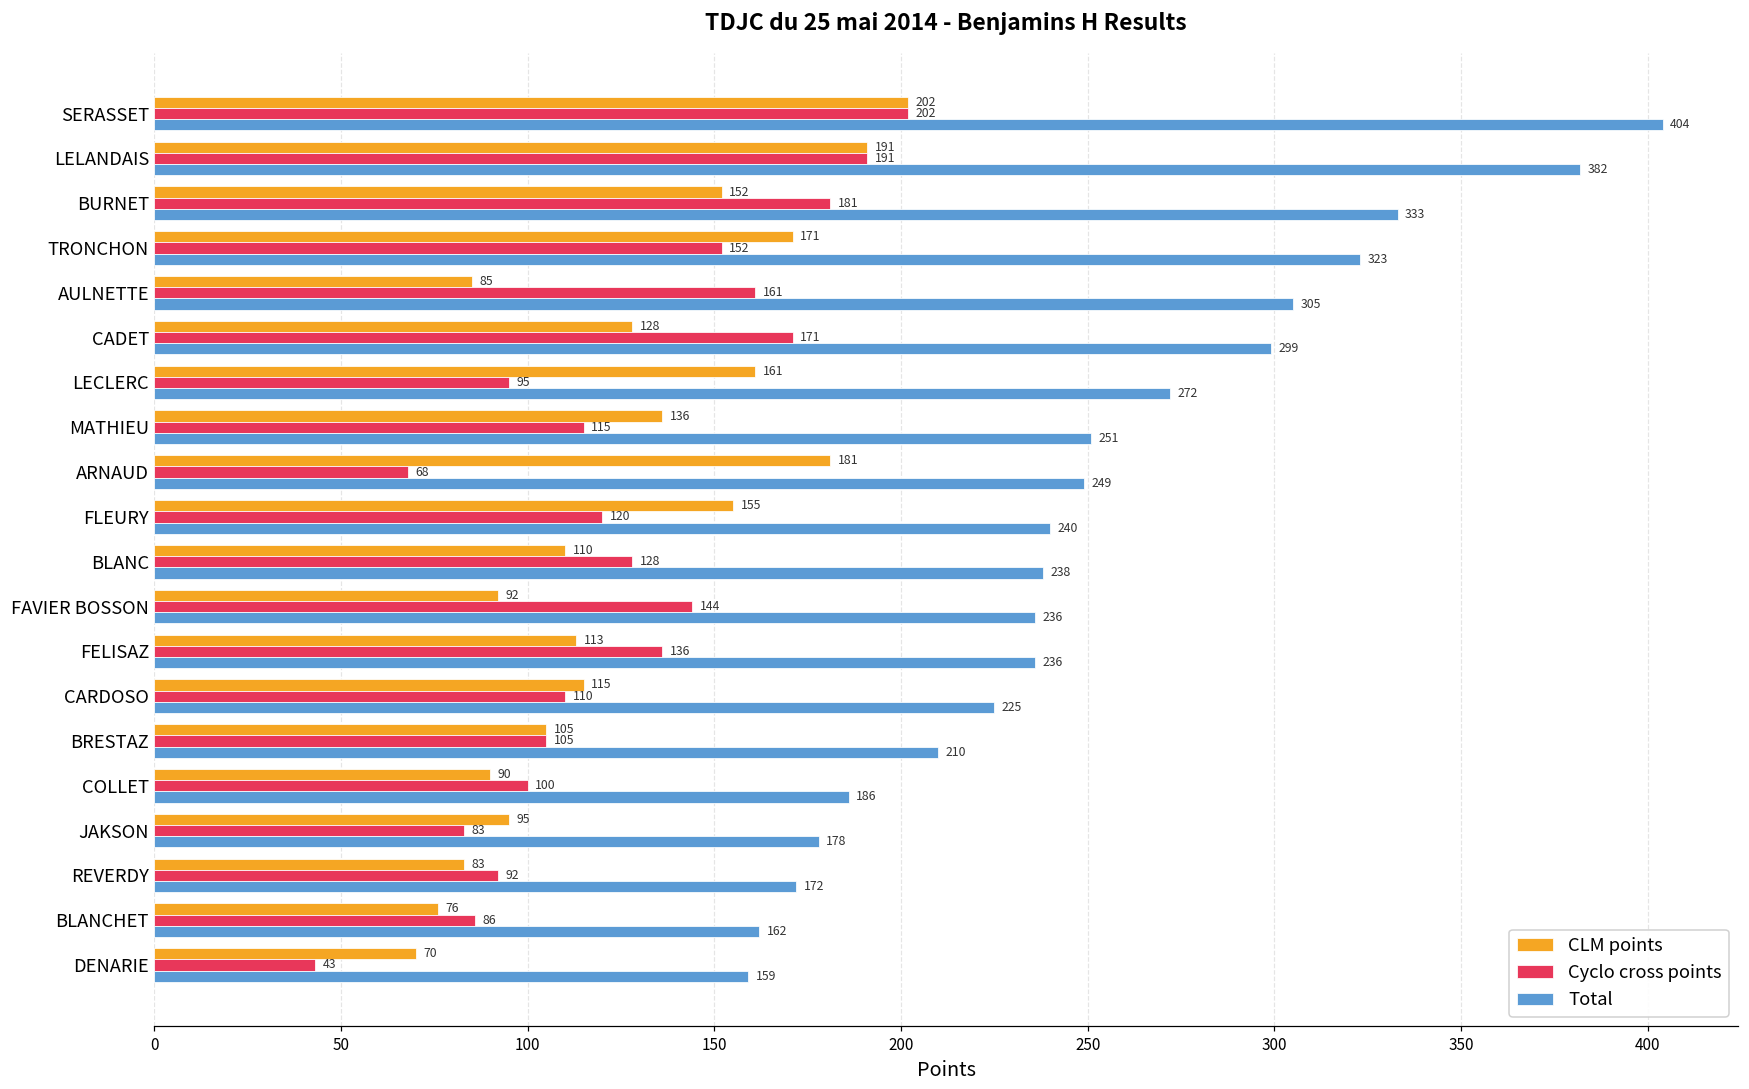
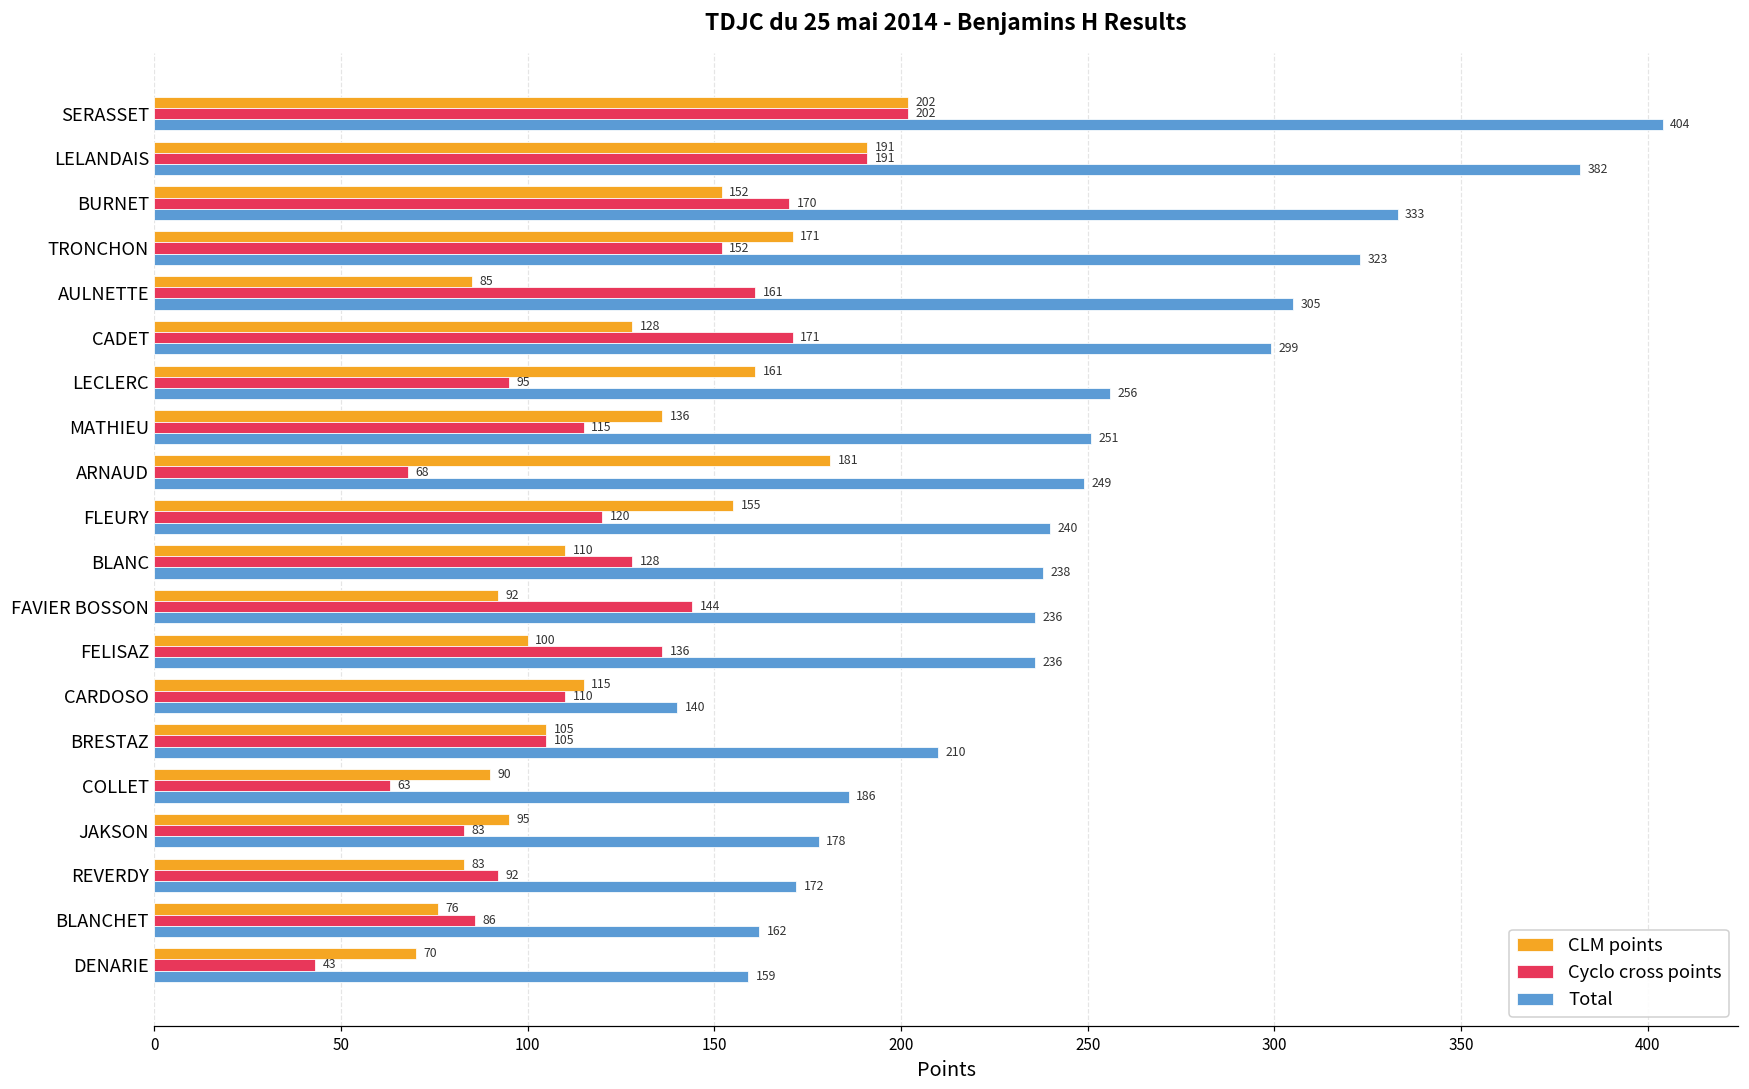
Cyclo cross points, BURNET: 181 -> 170
Total, LECLERC: 272 -> 256
CLM points, FELISAZ: 113 -> 100
Total, CARDOSO: 225 -> 140
Cyclo cross points, COLLET: 100 -> 63
